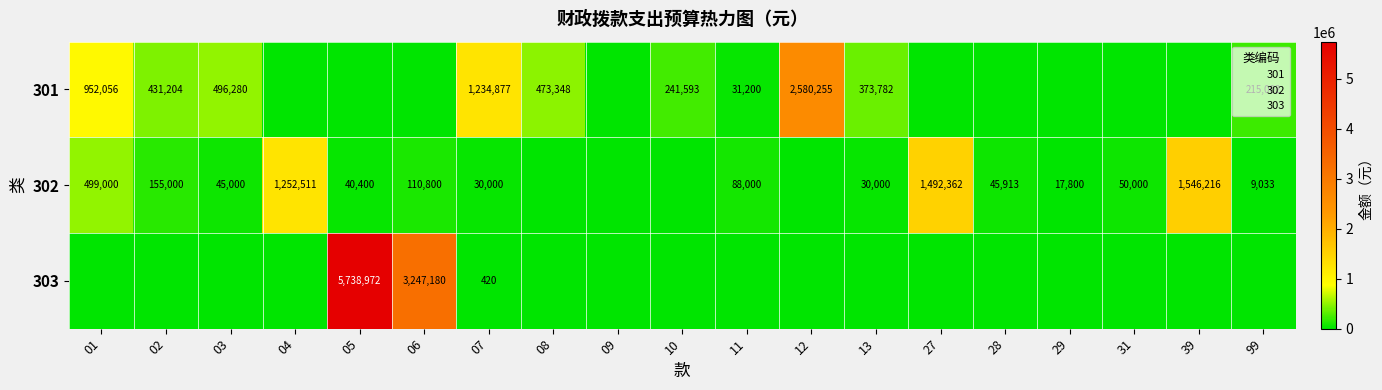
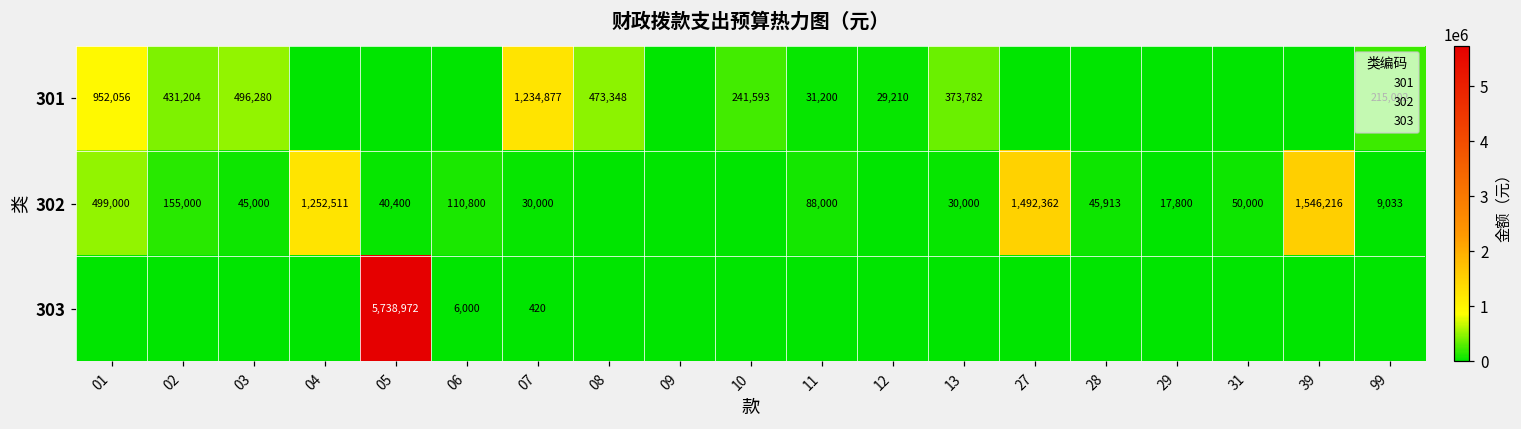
301, 12: 2,580,255 -> 29,210
303, 06: 3,247,180 -> 6,000
